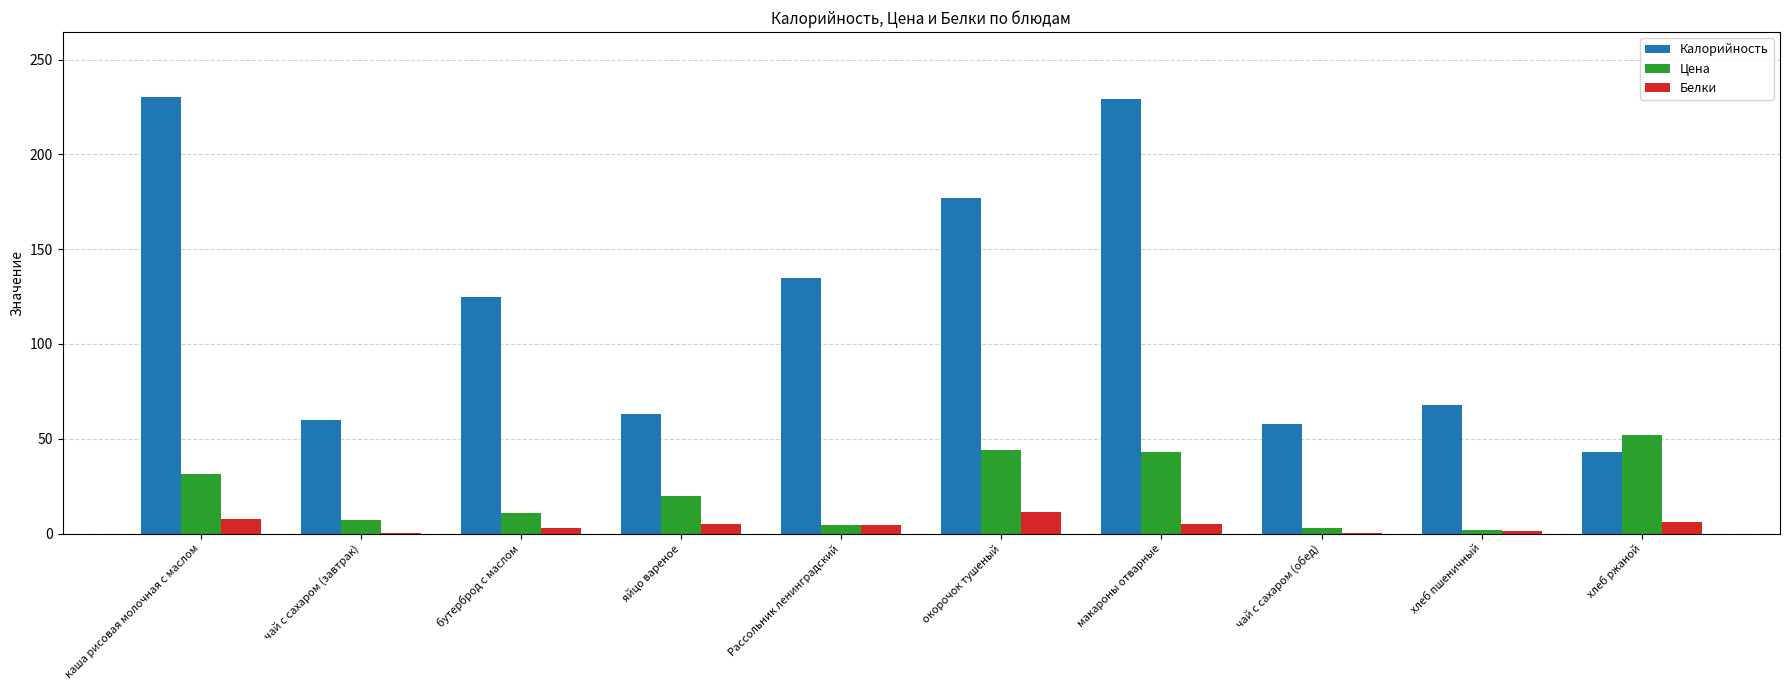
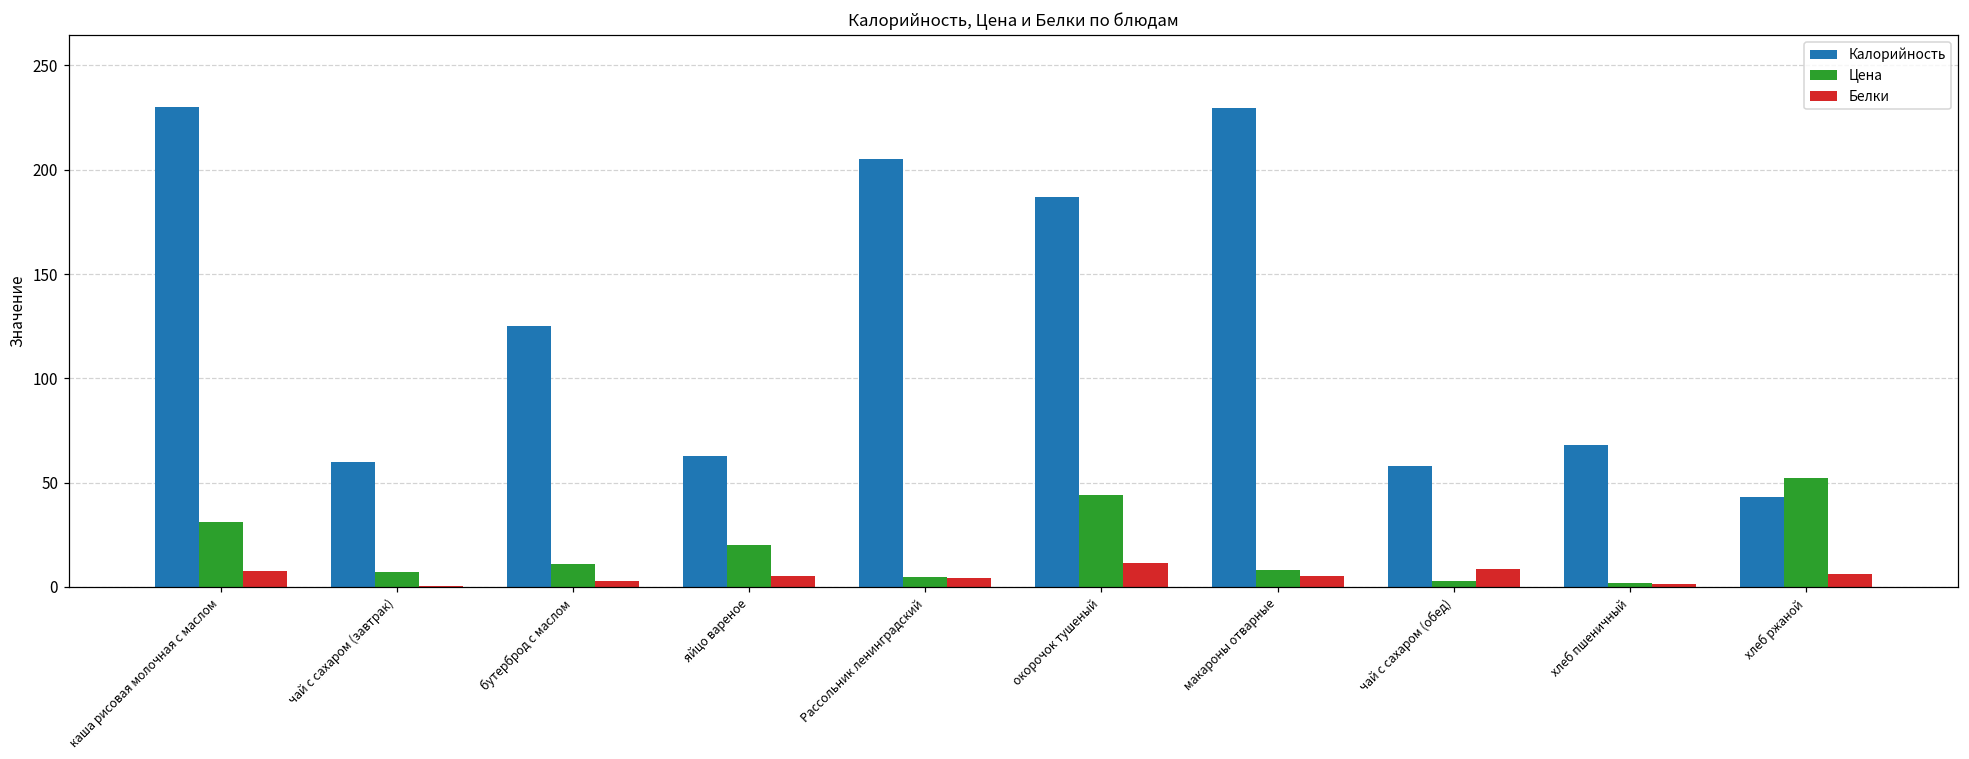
Калорийность, Рассольник ленинградский: 135 -> 205
Калорийность, окорочок тушеный: 177 -> 187
Цена, макароны отварные: 43 -> 8
Белки, чай с сахаром (обед): 0 -> 9
